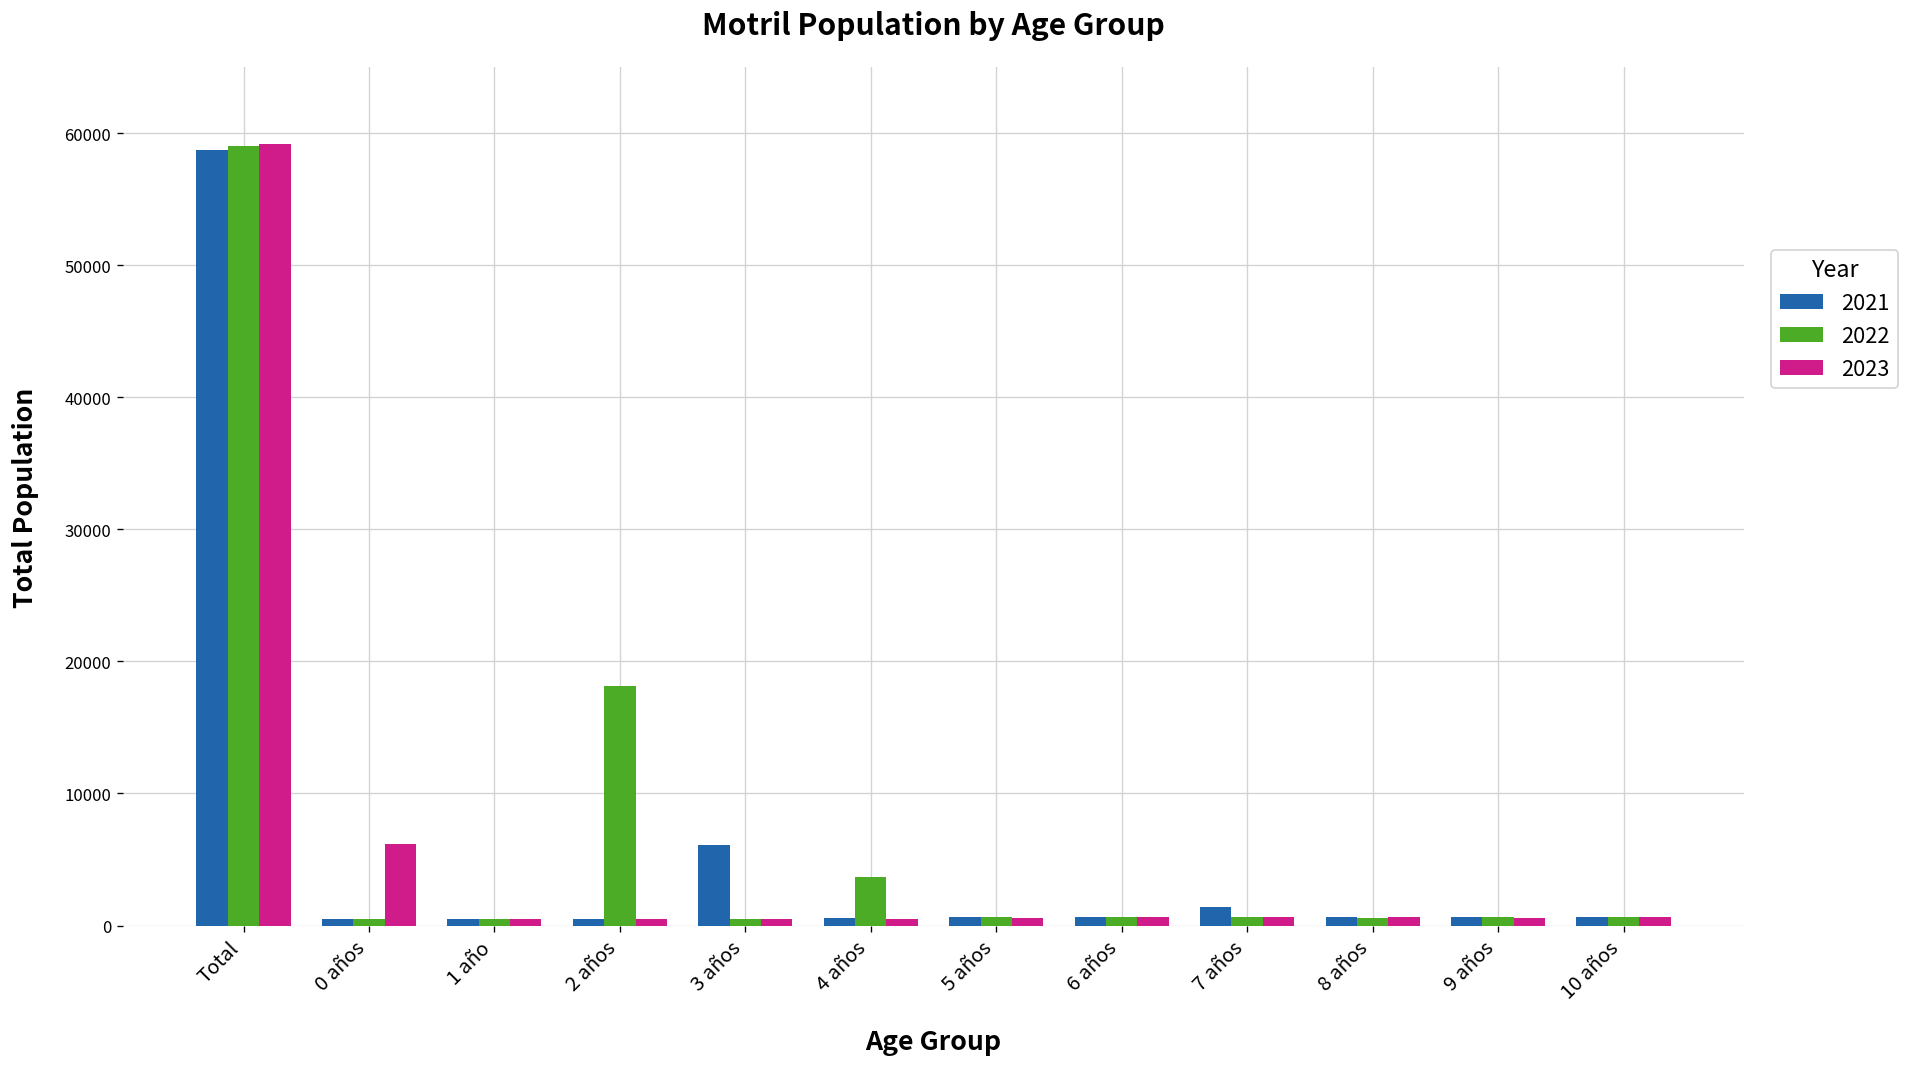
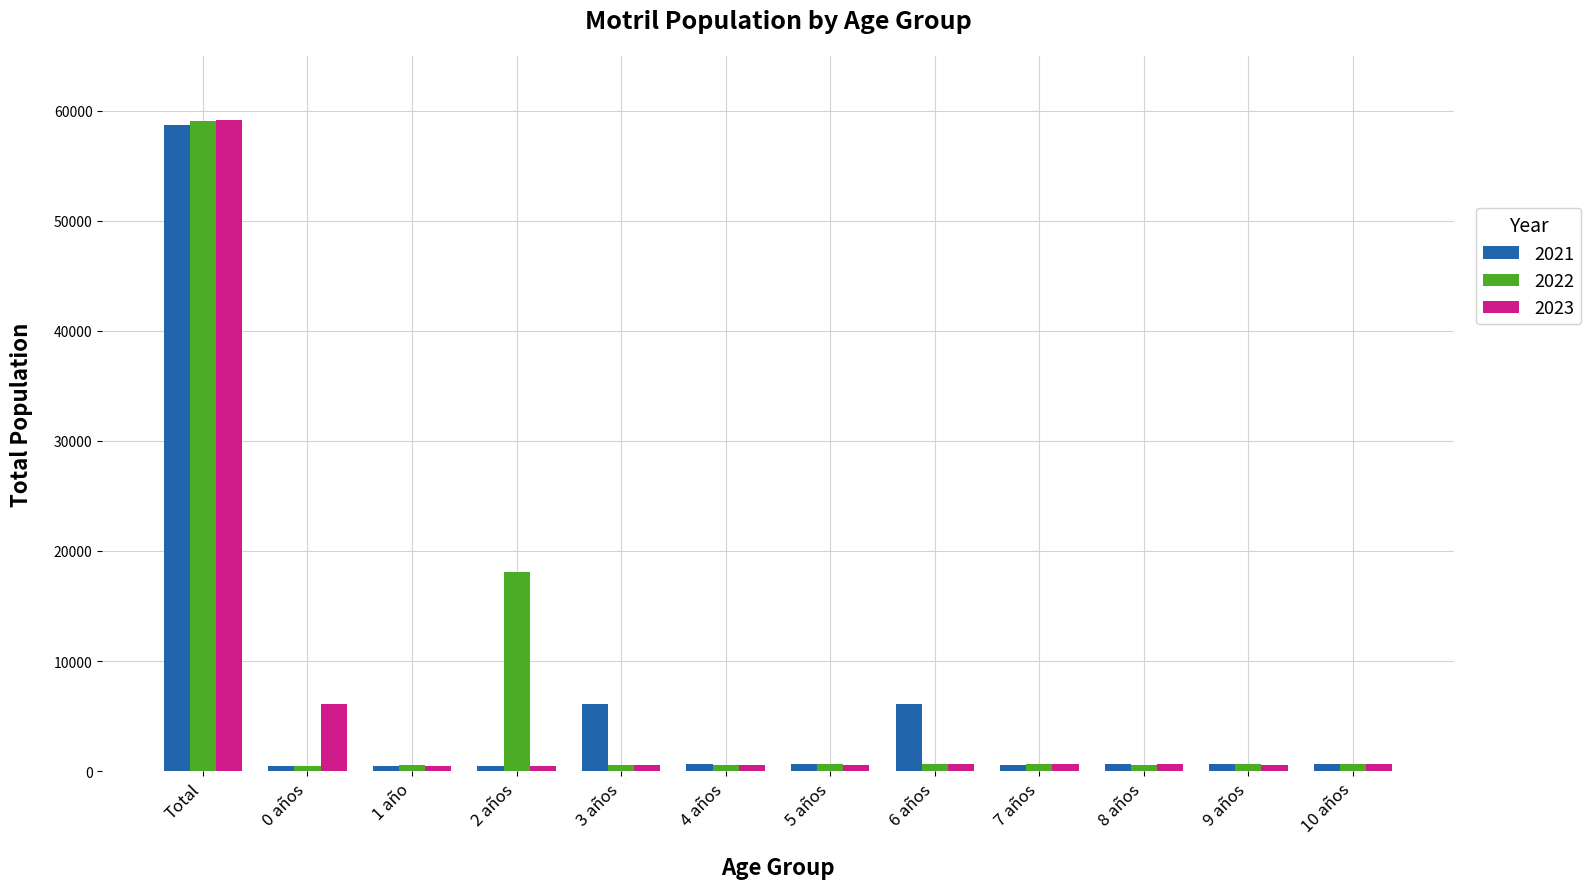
2022, 4 años: 3700 -> 500
2021, 6 años: 600 -> 6100
2021, 7 años: 1400 -> 600
